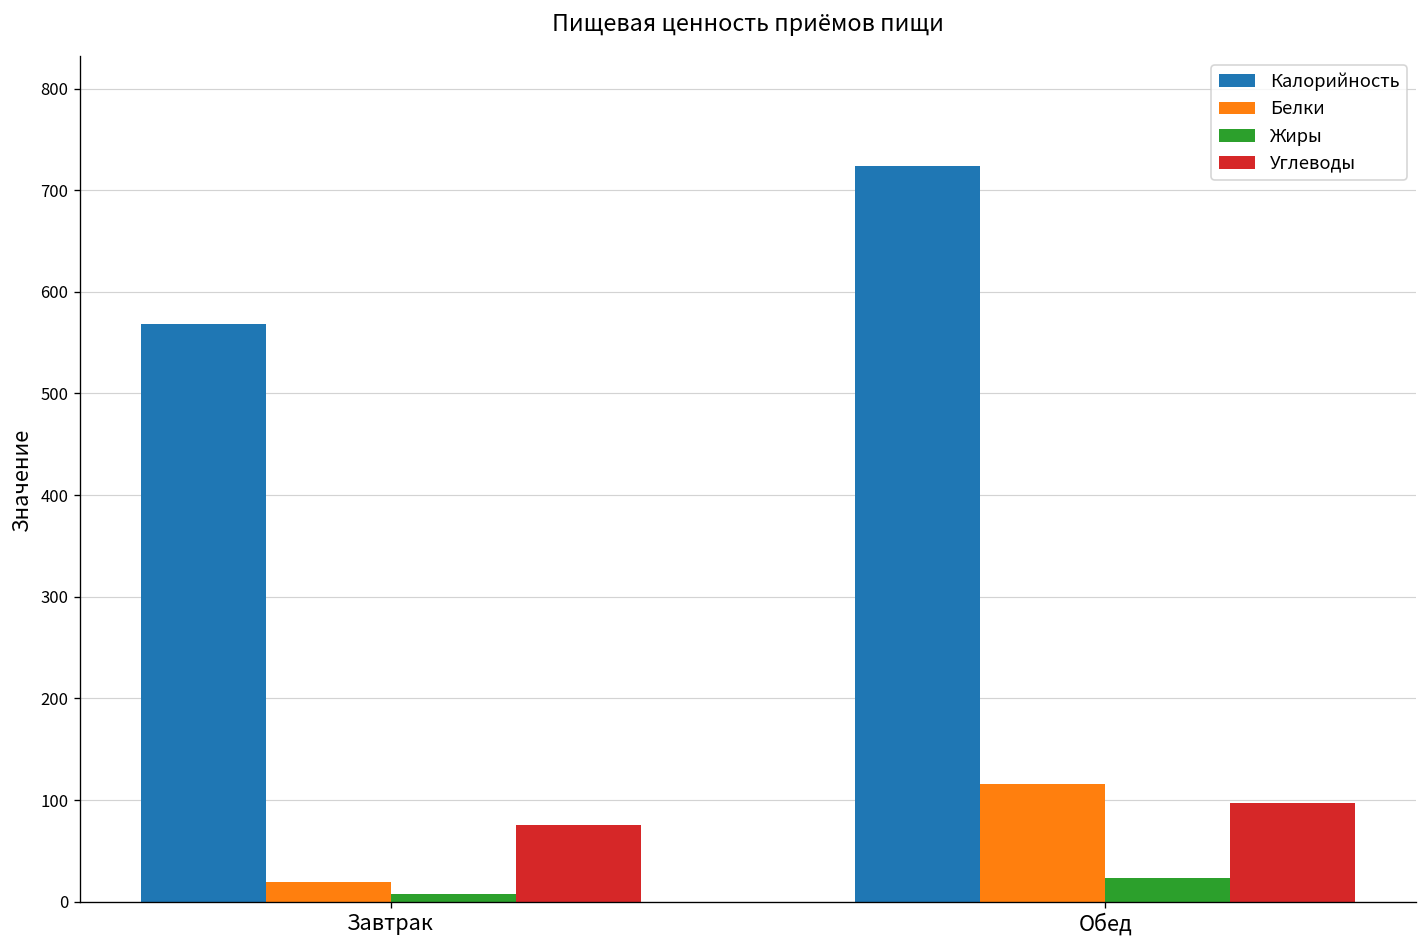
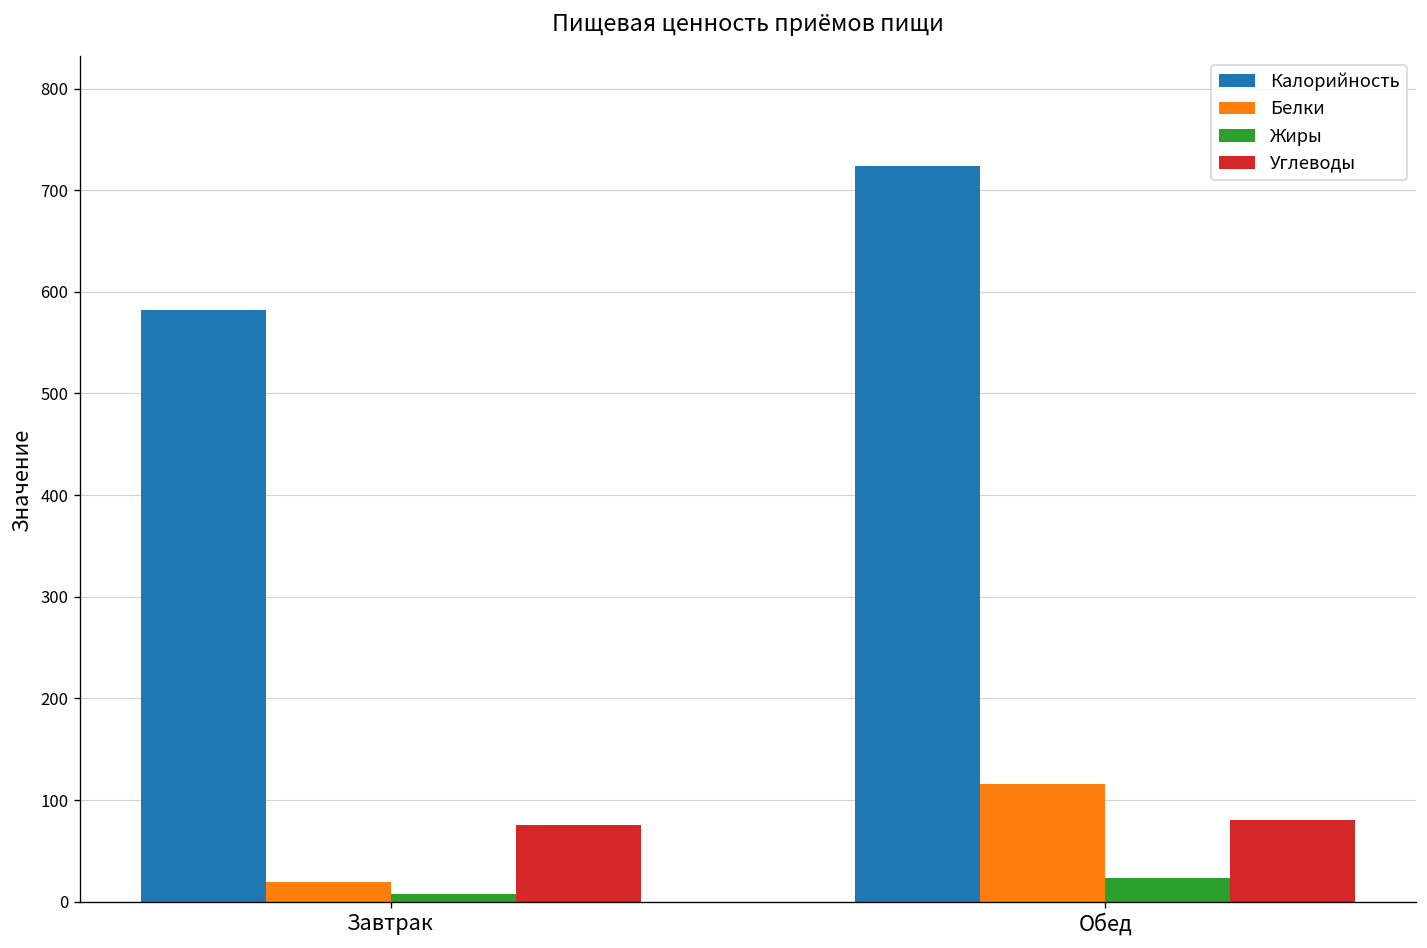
Калорийность, Завтрак: 570 -> 580
Углеводы, Обед: 100 -> 80
